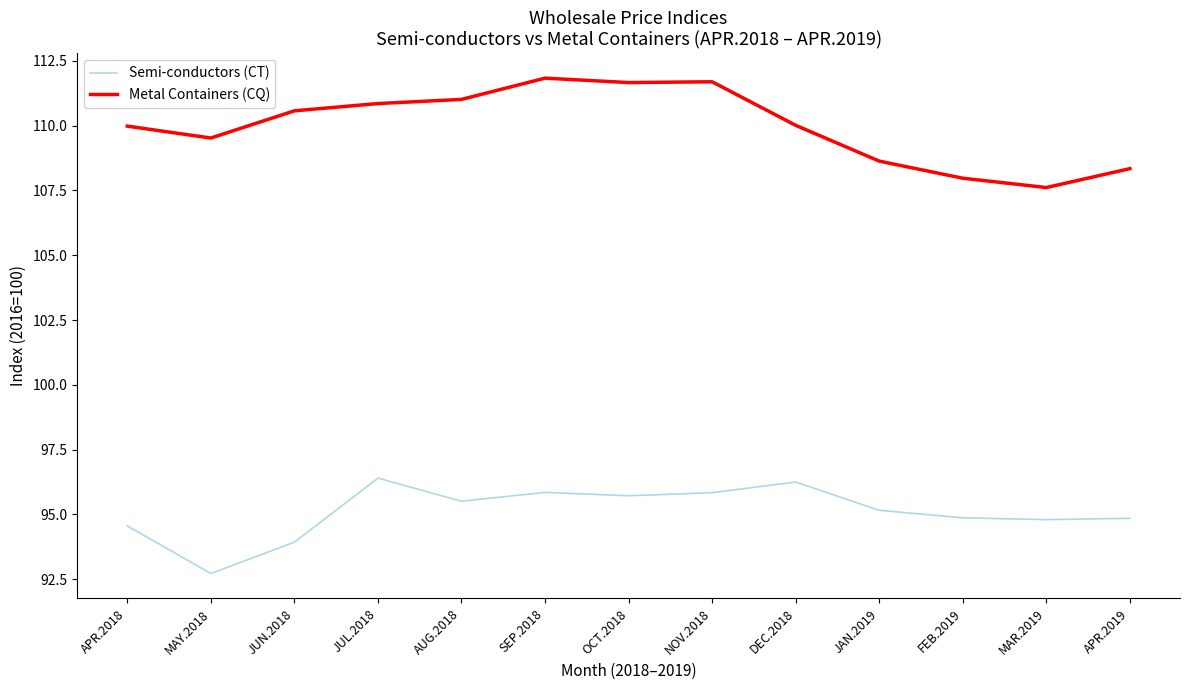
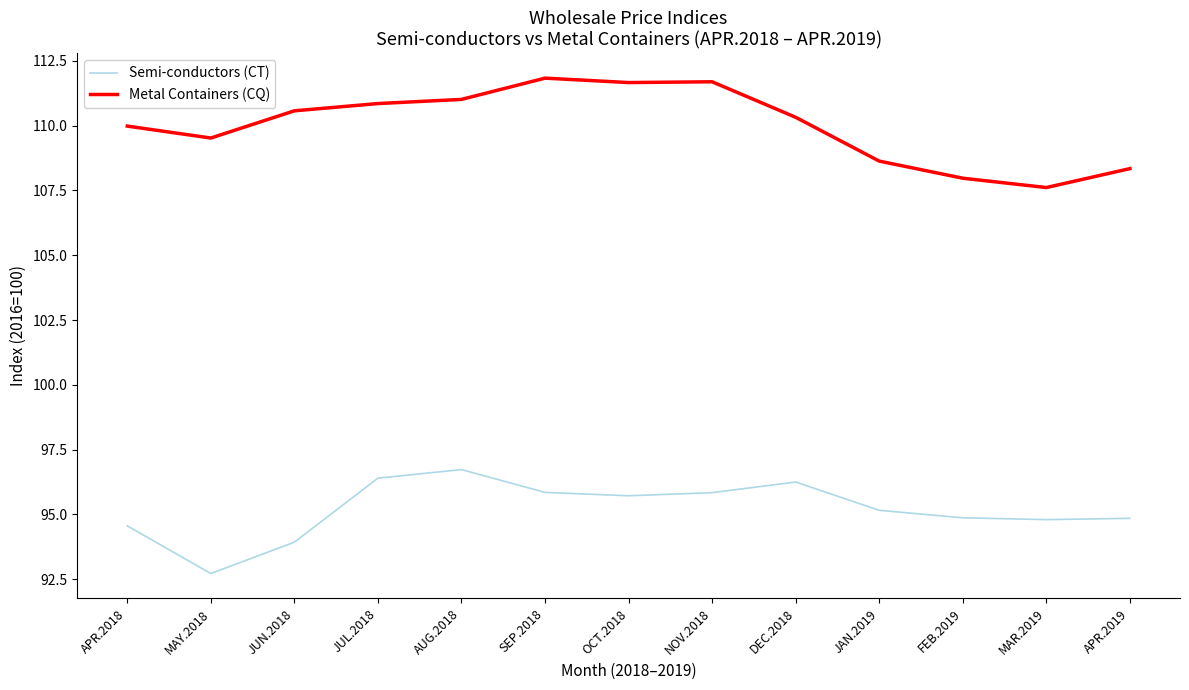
Semi-conductors (CT), AUG.2018: 95.5 -> 96.7
Metal Containers (CQ), DEC.2018: 110.0 -> 110.3
